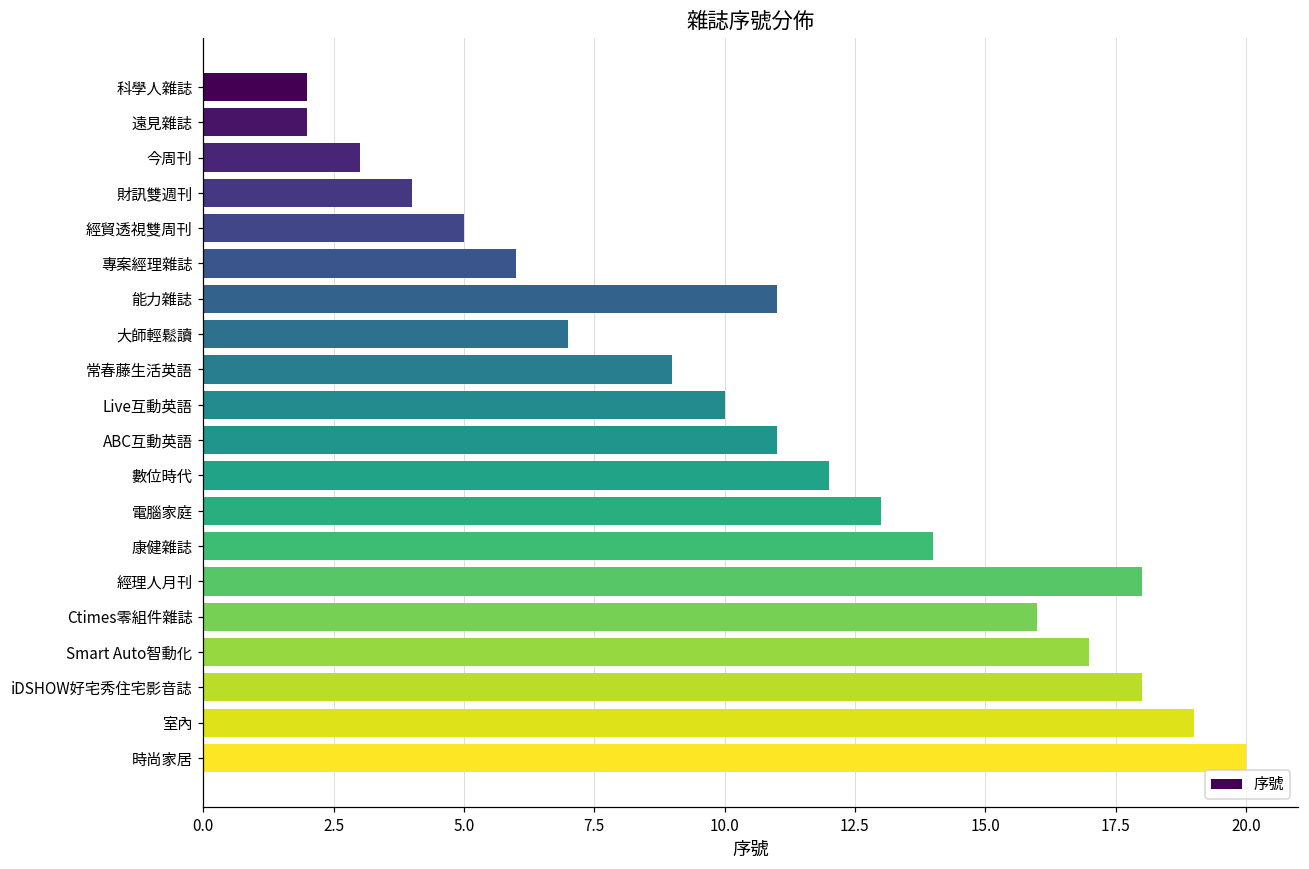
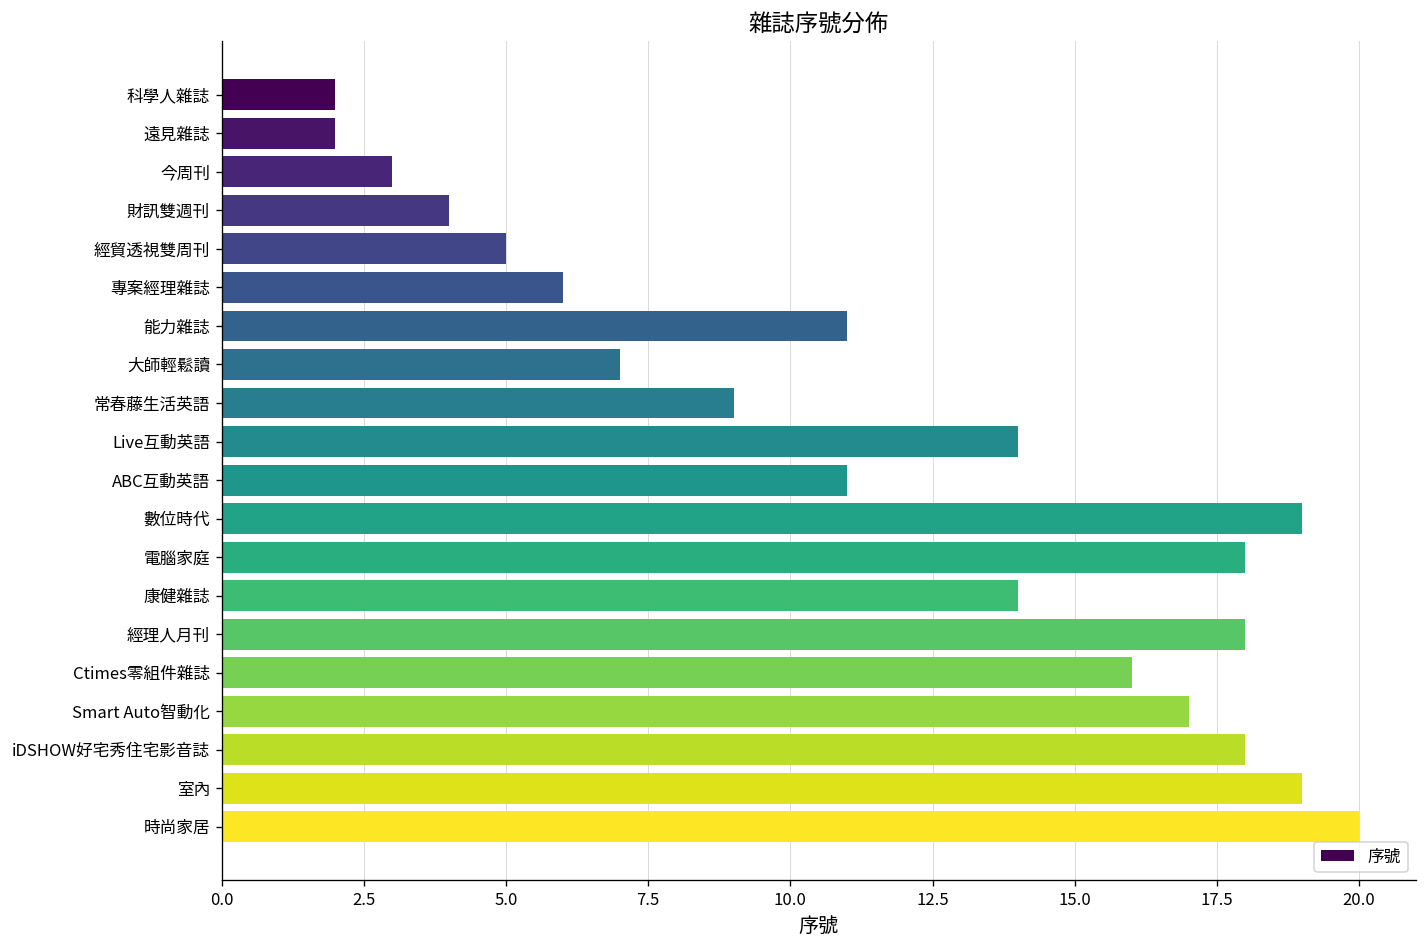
Live互動英語: 10 -> 14
數位時代: 12 -> 19
電腦家庭: 13 -> 18
